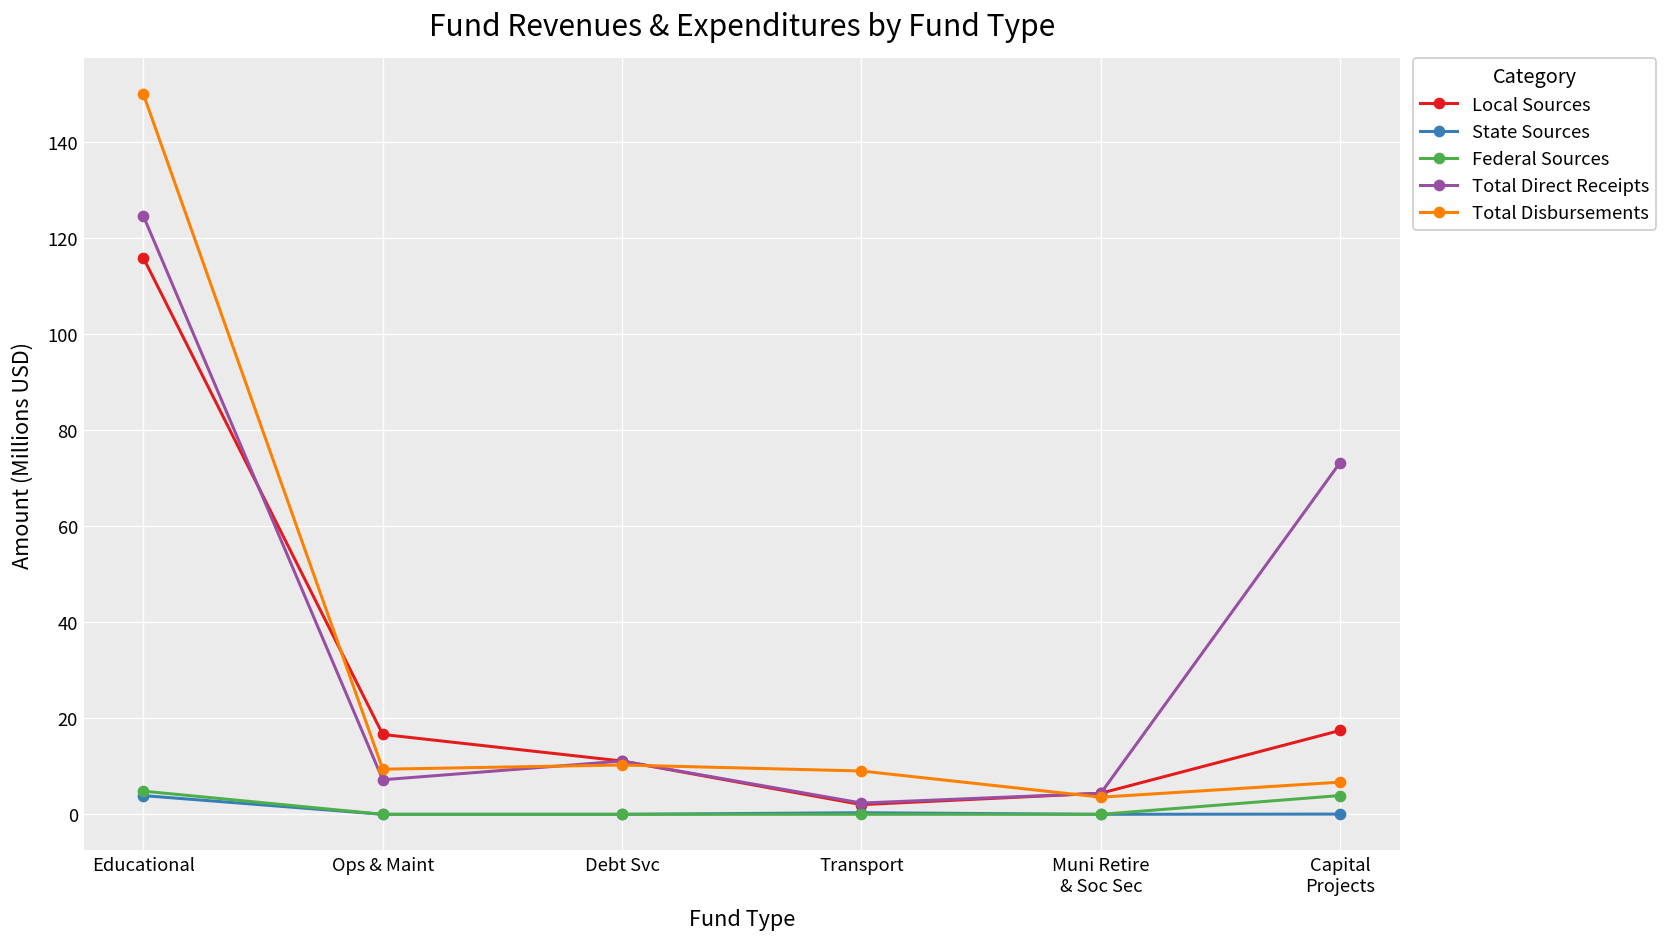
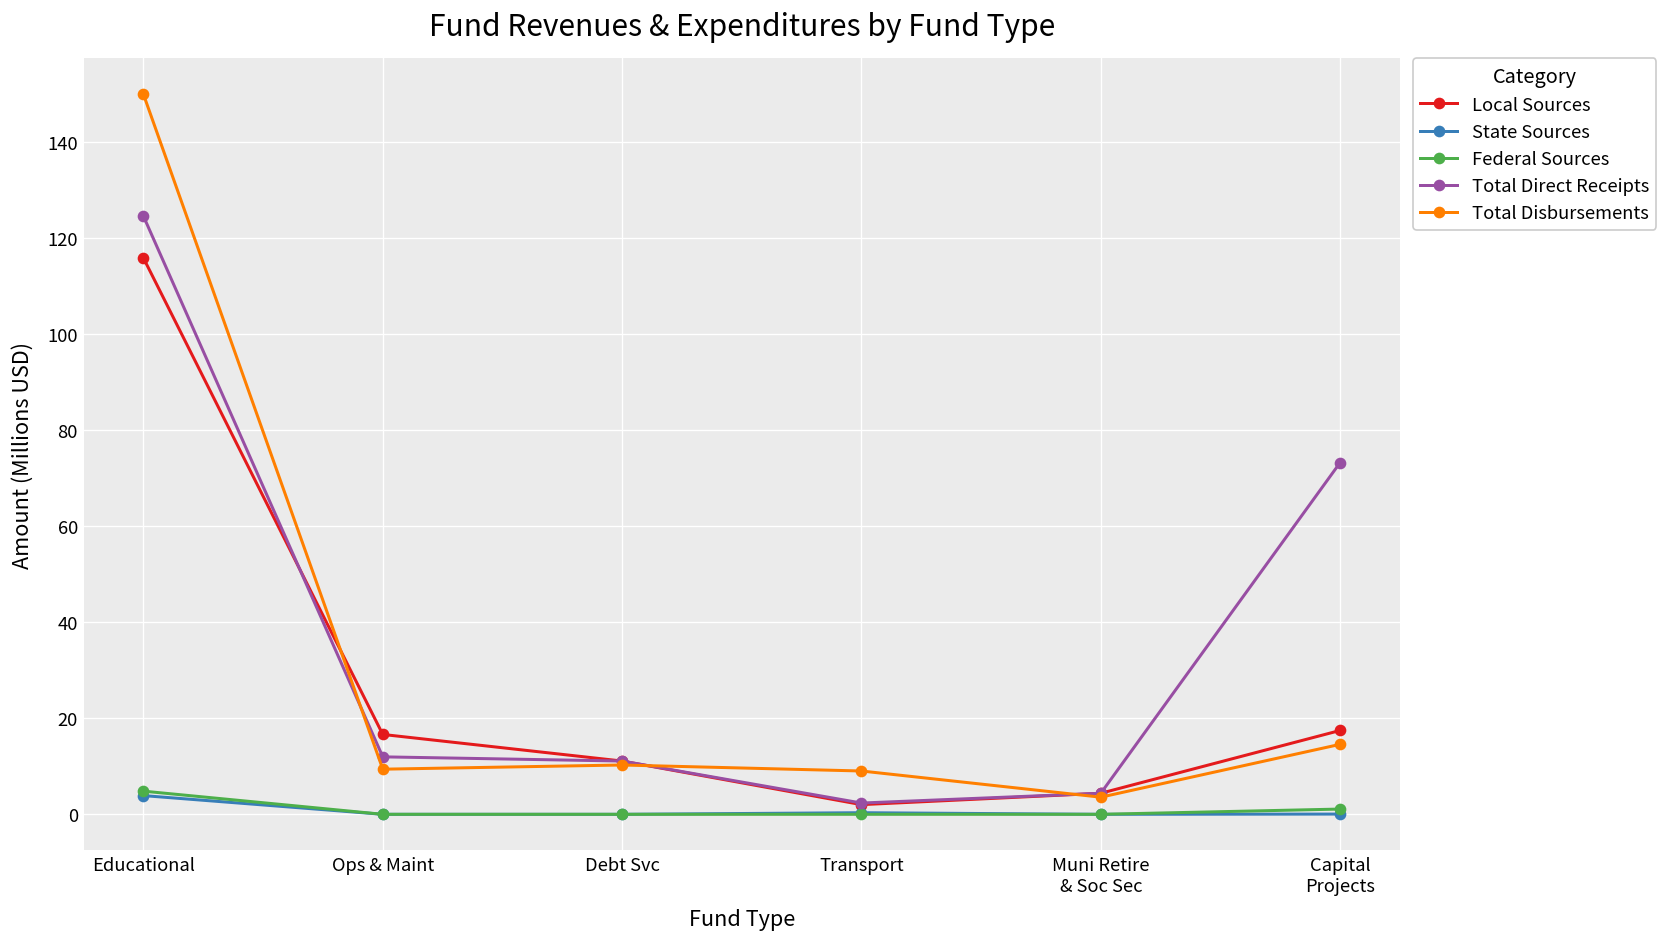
Total Direct Receipts, Ops & Maint: 7 -> 12
Federal Sources, Capital Projects: 4 -> 1
Total Disbursements, Capital Projects: 7 -> 15
